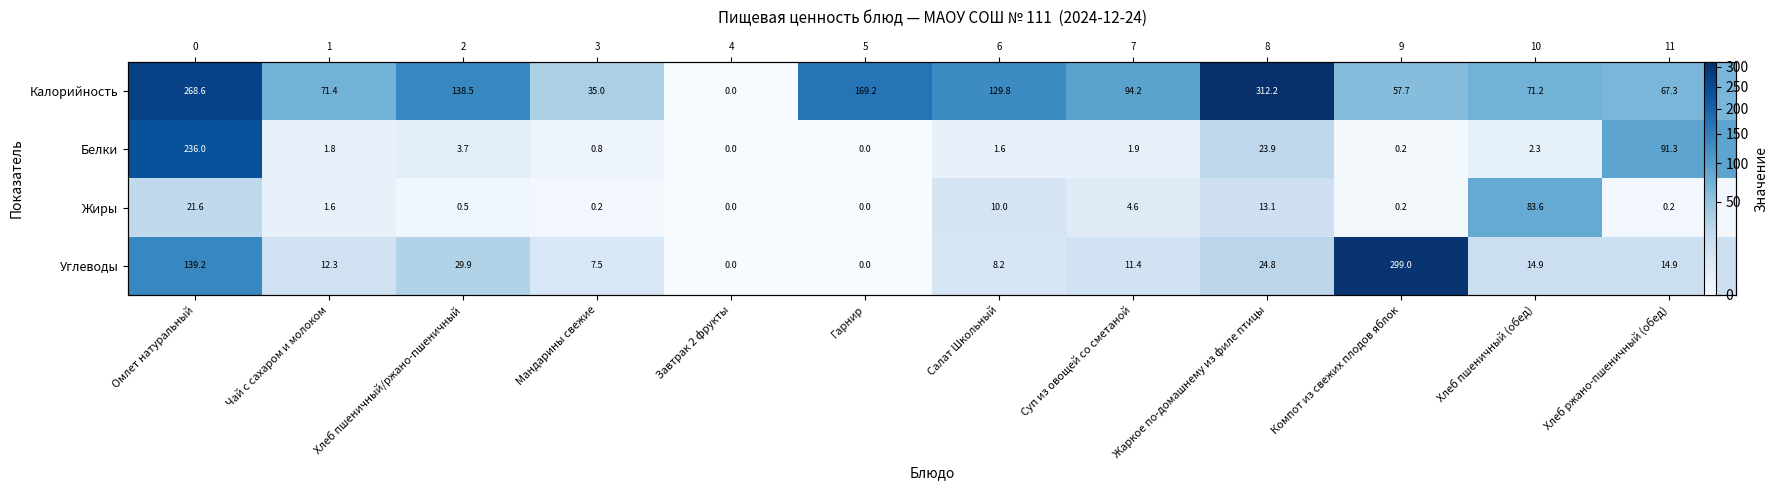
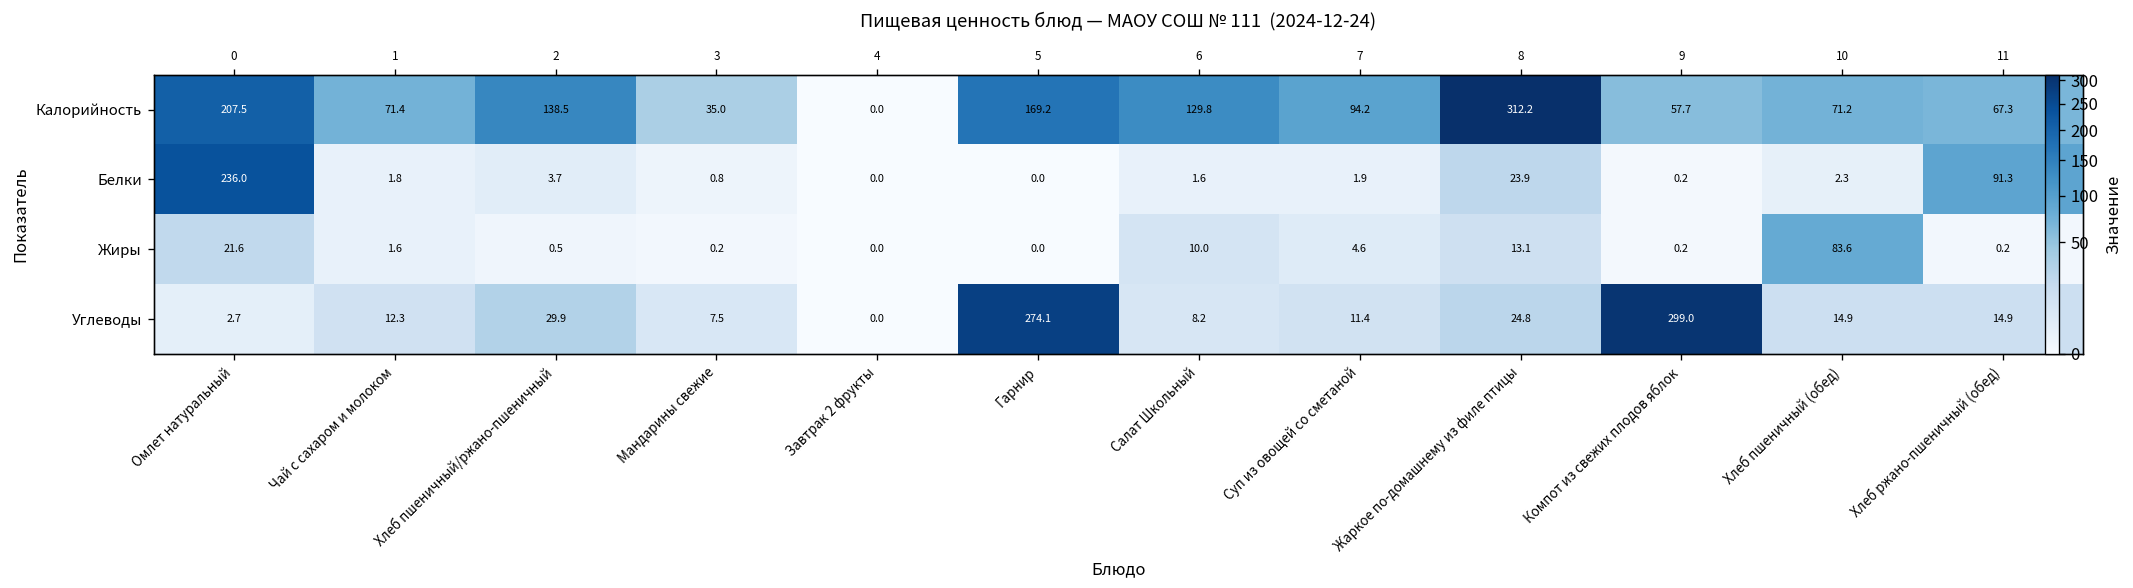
Калорийность, Омлет натуральный: 268.6 -> 207.5
Углеводы, Омлет натуральный: 139.2 -> 2.7
Углеводы, Гарнир: 0.0 -> 274.1
